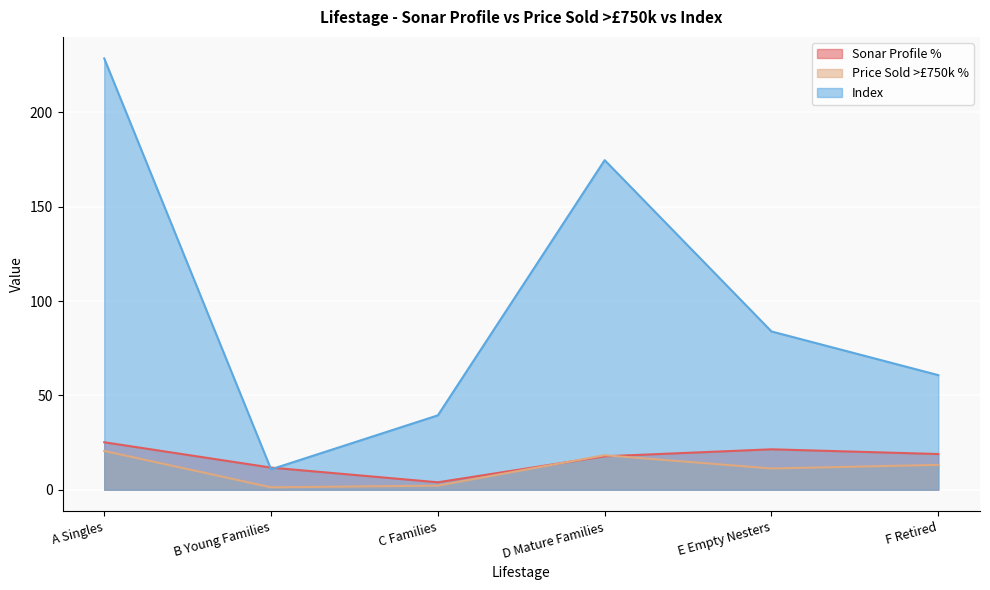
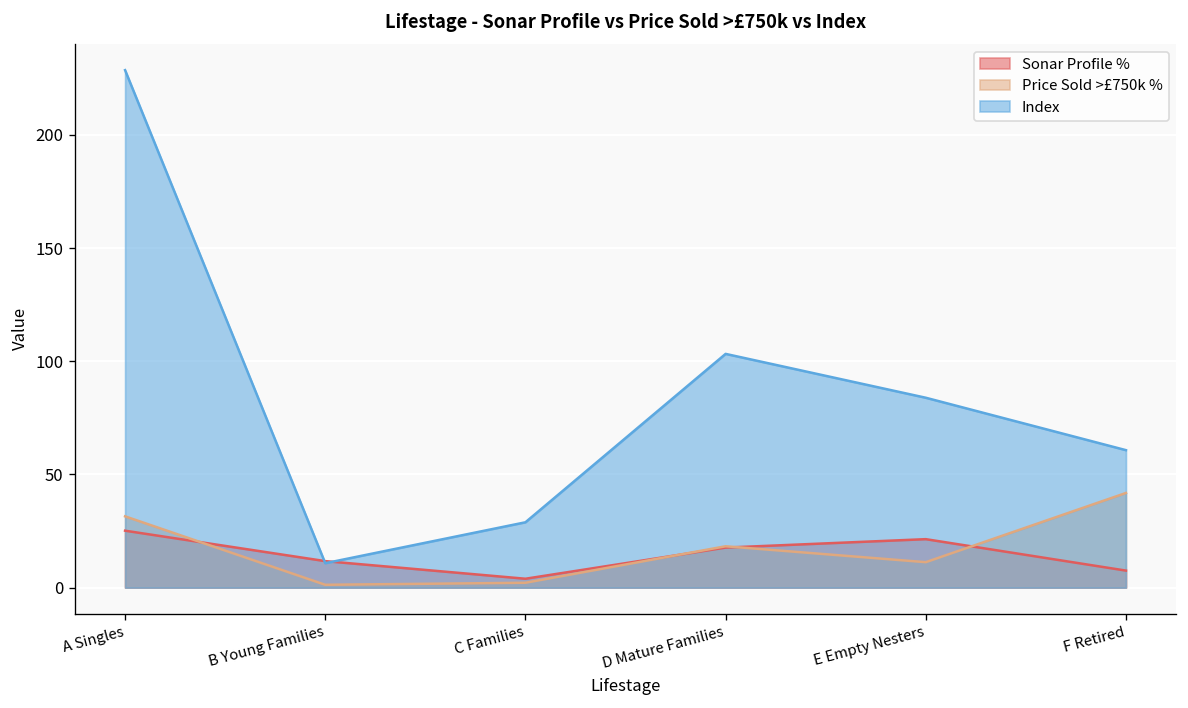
Price Sold >£750k %, A Singles: 21 -> 32
Index, C Families: 39 -> 29
Index, D Mature Families: 175 -> 103
Sonar Profile %, F Retired: 19 -> 8
Price Sold >£750k %, F Retired: 13 -> 42
